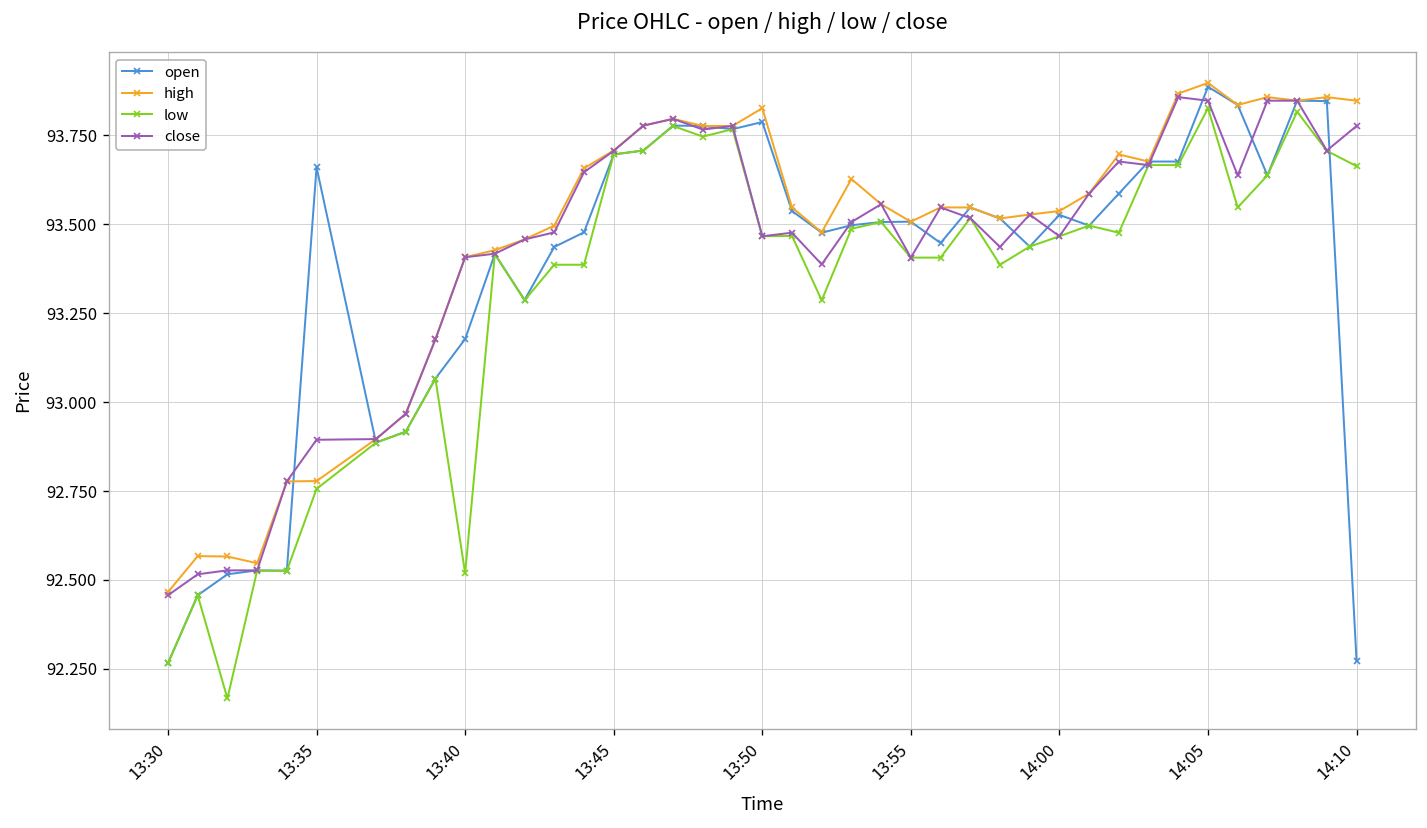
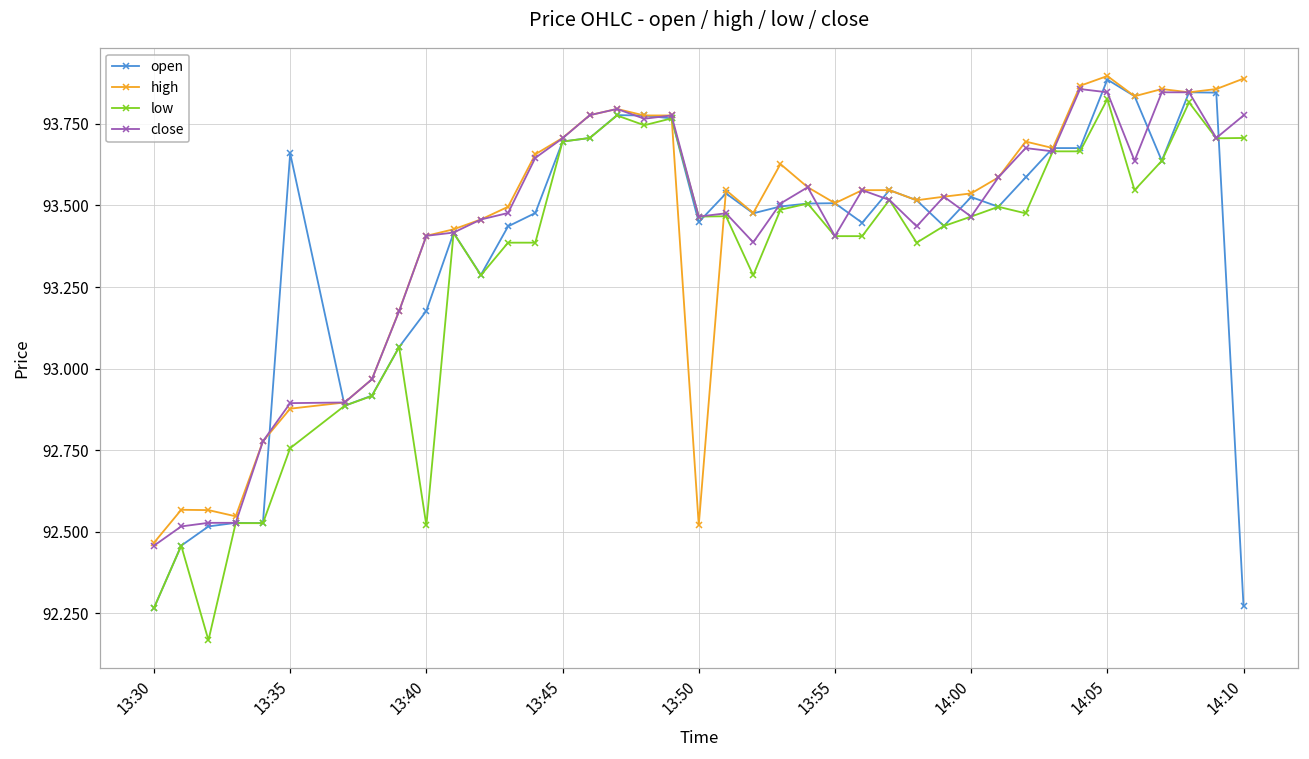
high, 13:35: 92.78 -> 92.88
open, 13:50: 93.79 -> 93.45
high, 13:50: 93.83 -> 92.52
high, 14:10: 93.85 -> 93.89
low, 14:10: 93.66 -> 93.71
